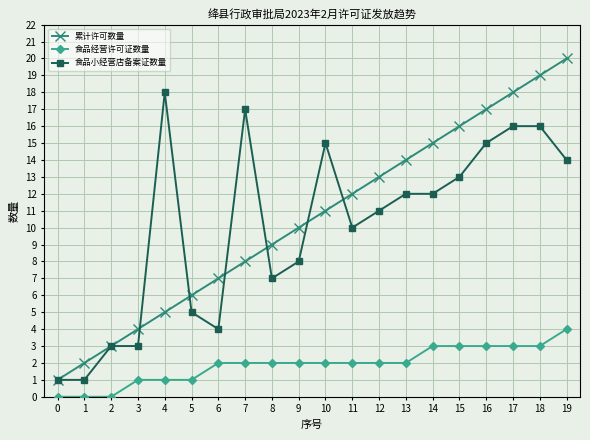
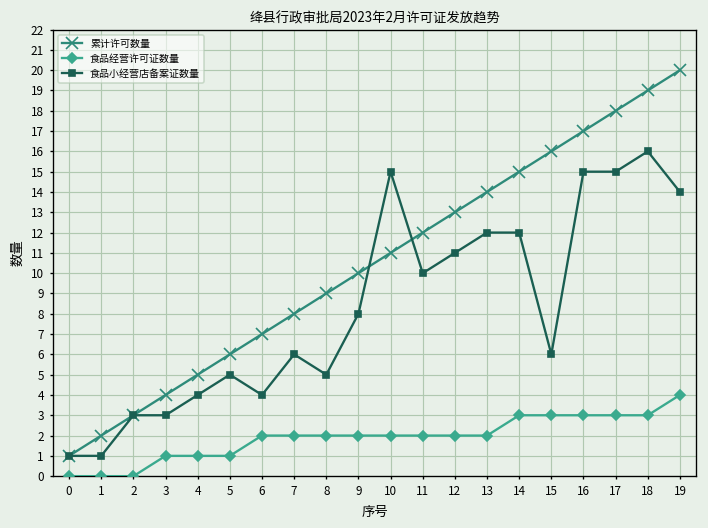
食品小经营店备案证数量, 4: 18 -> 4
食品小经营店备案证数量, 7: 17 -> 6
食品小经营店备案证数量, 8: 7 -> 5
食品小经营店备案证数量, 15: 13 -> 6
食品小经营店备案证数量, 17: 16 -> 15
